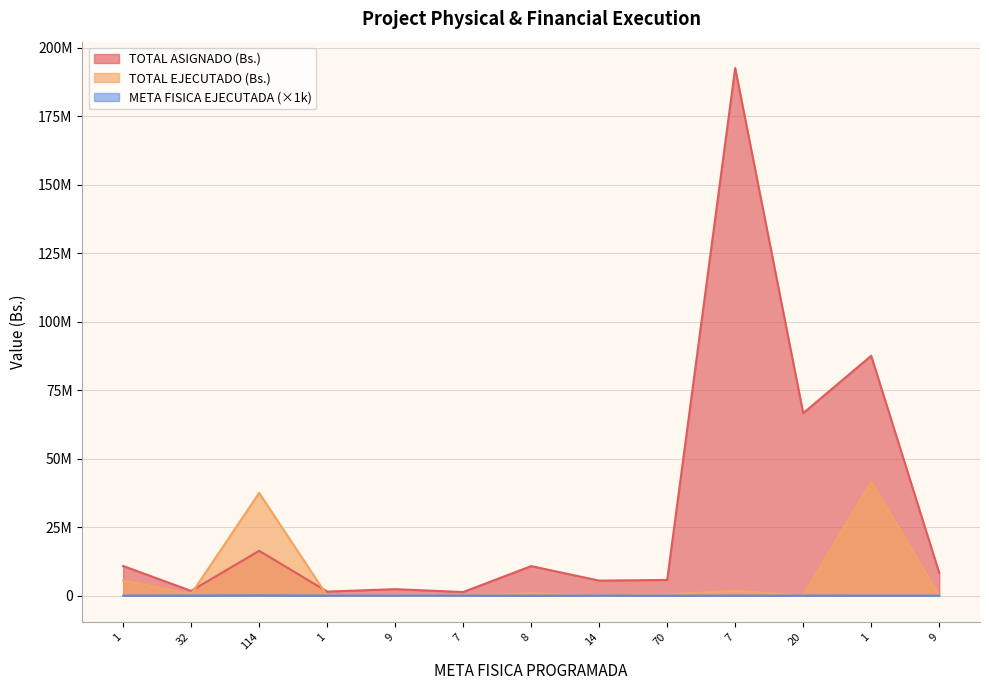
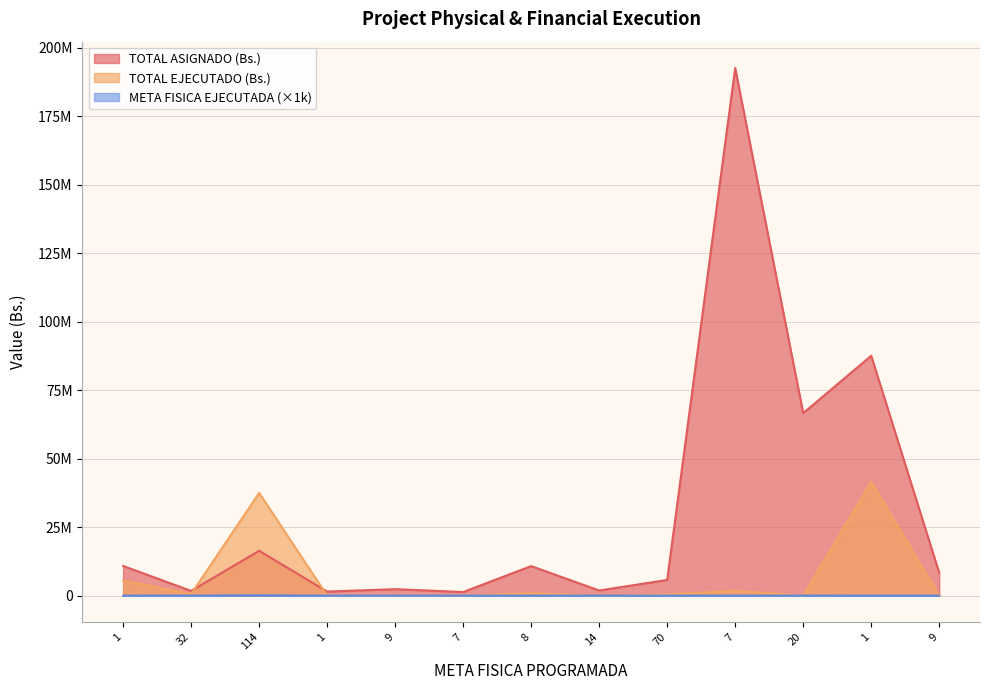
TOTAL ASIGNADO (Bs.), 14: 5000000 -> 2000000
